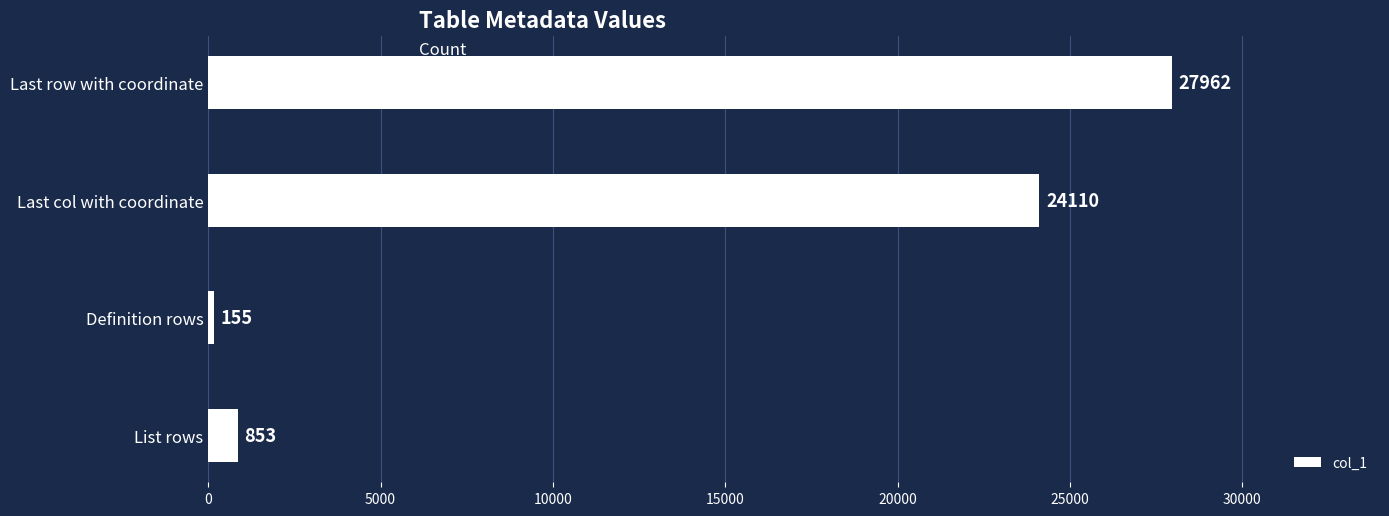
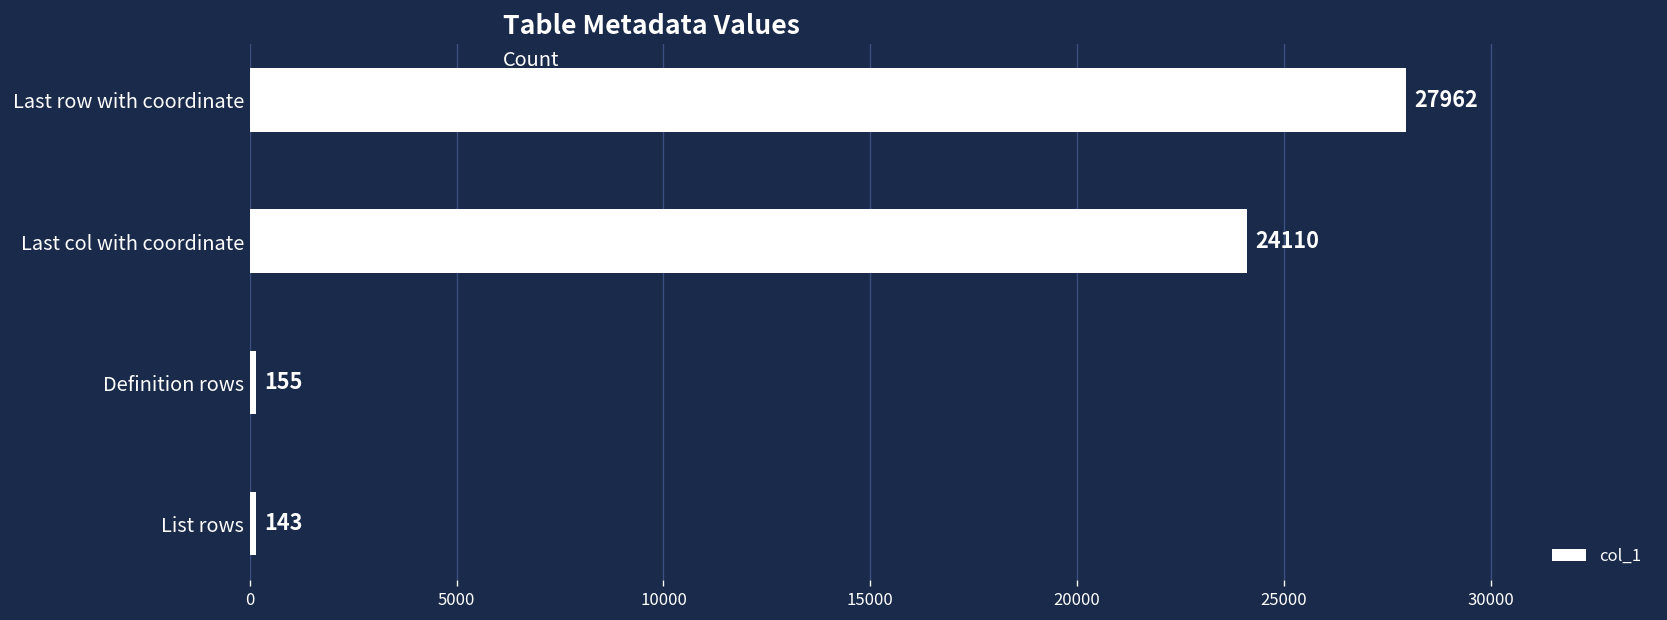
List rows: 853 -> 143
